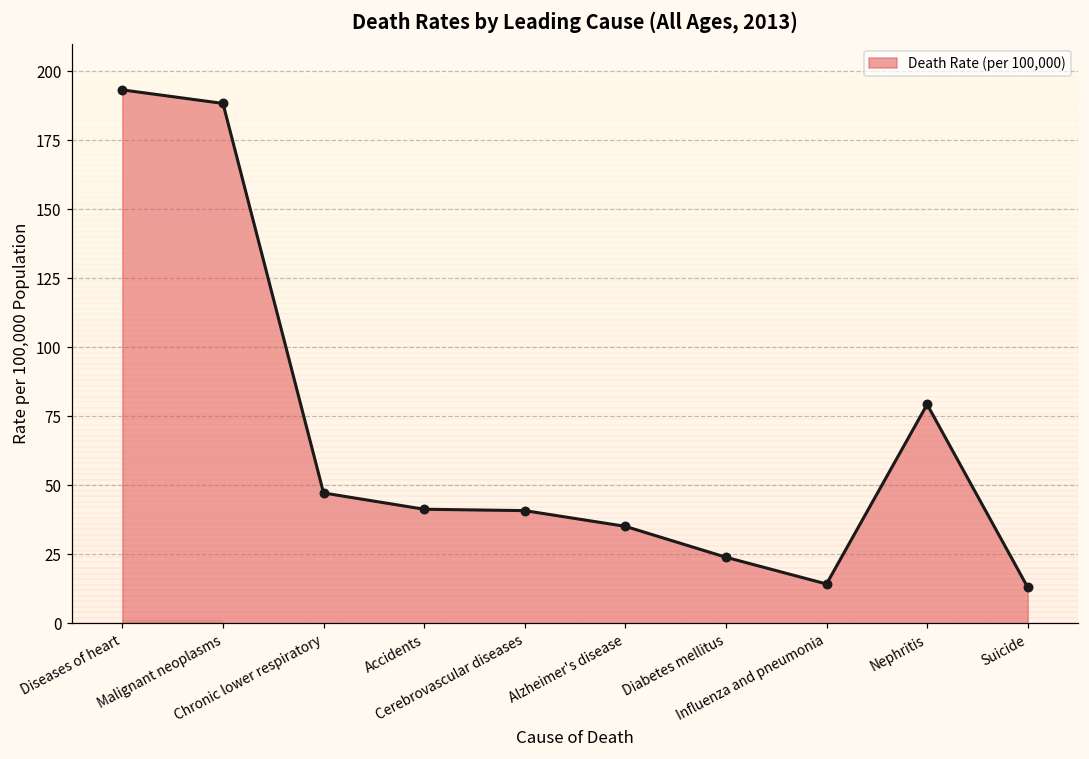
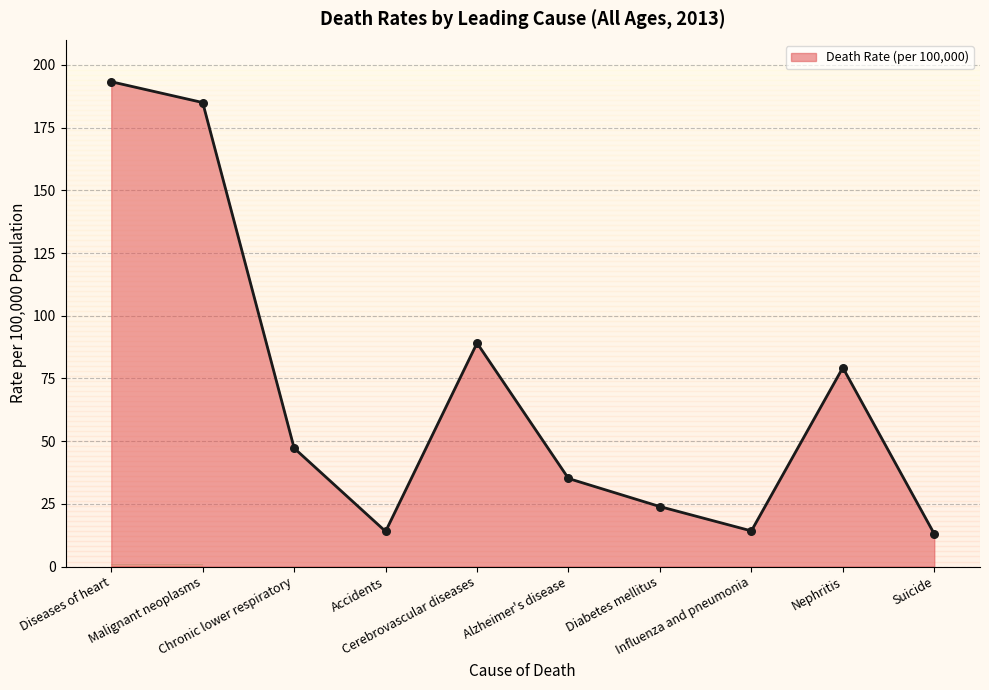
Malignant neoplasms: 188 -> 185
Accidents: 41 -> 14
Cerebrovascular diseases: 41 -> 89
